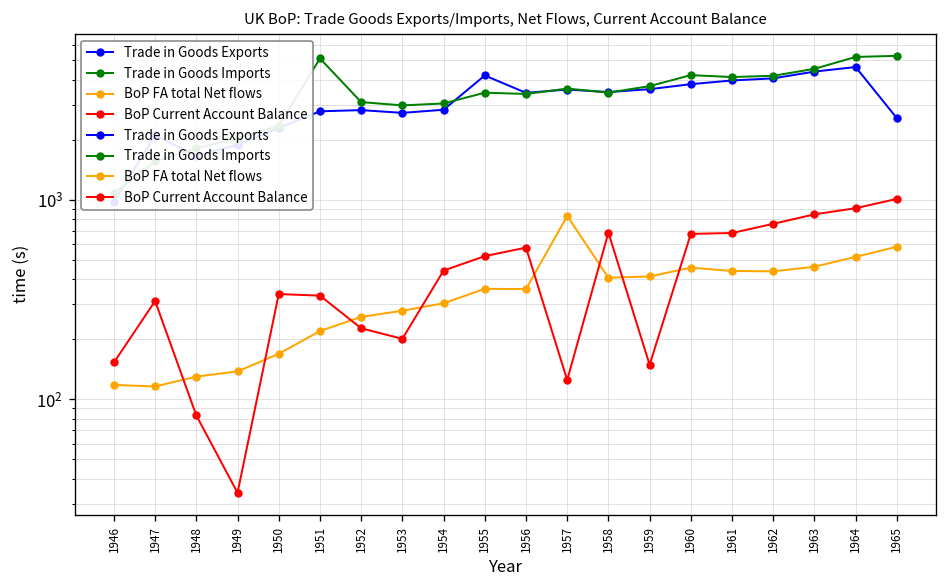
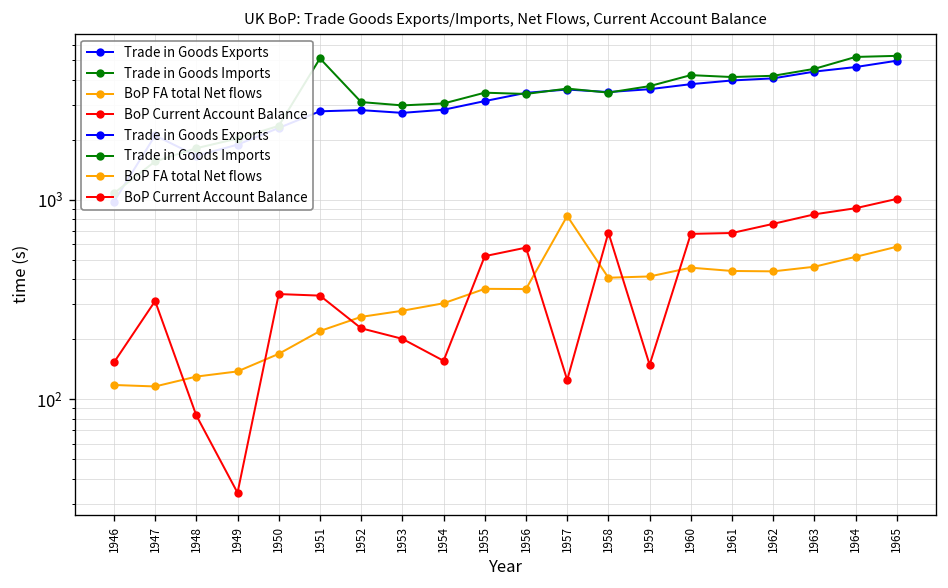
BoP Current Account Balance, 1954: 440 -> 160
Trade in Goods Exports, 1955: 4200 -> 3100
Trade in Goods Exports, 1965: 2600 -> 5000
